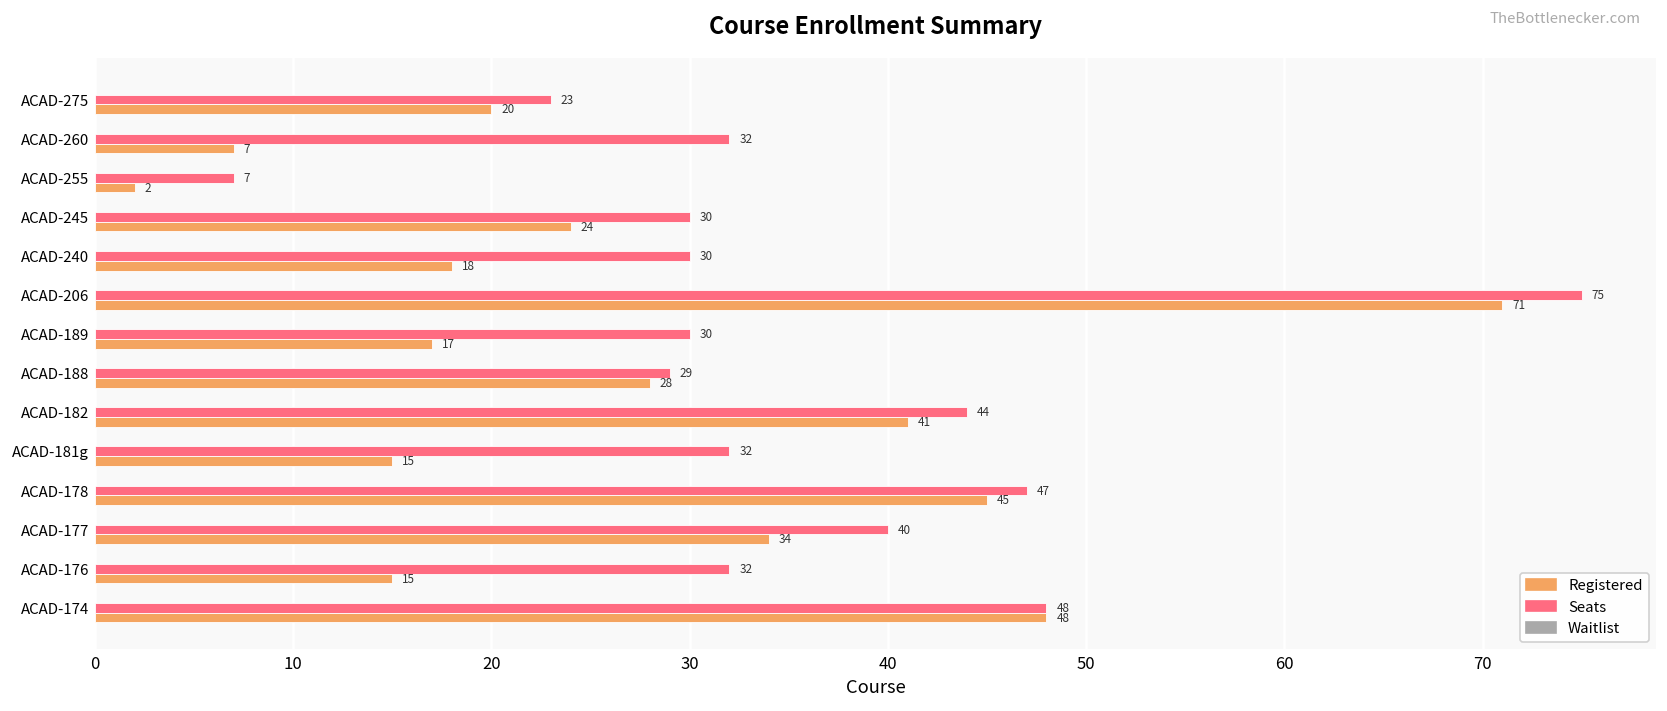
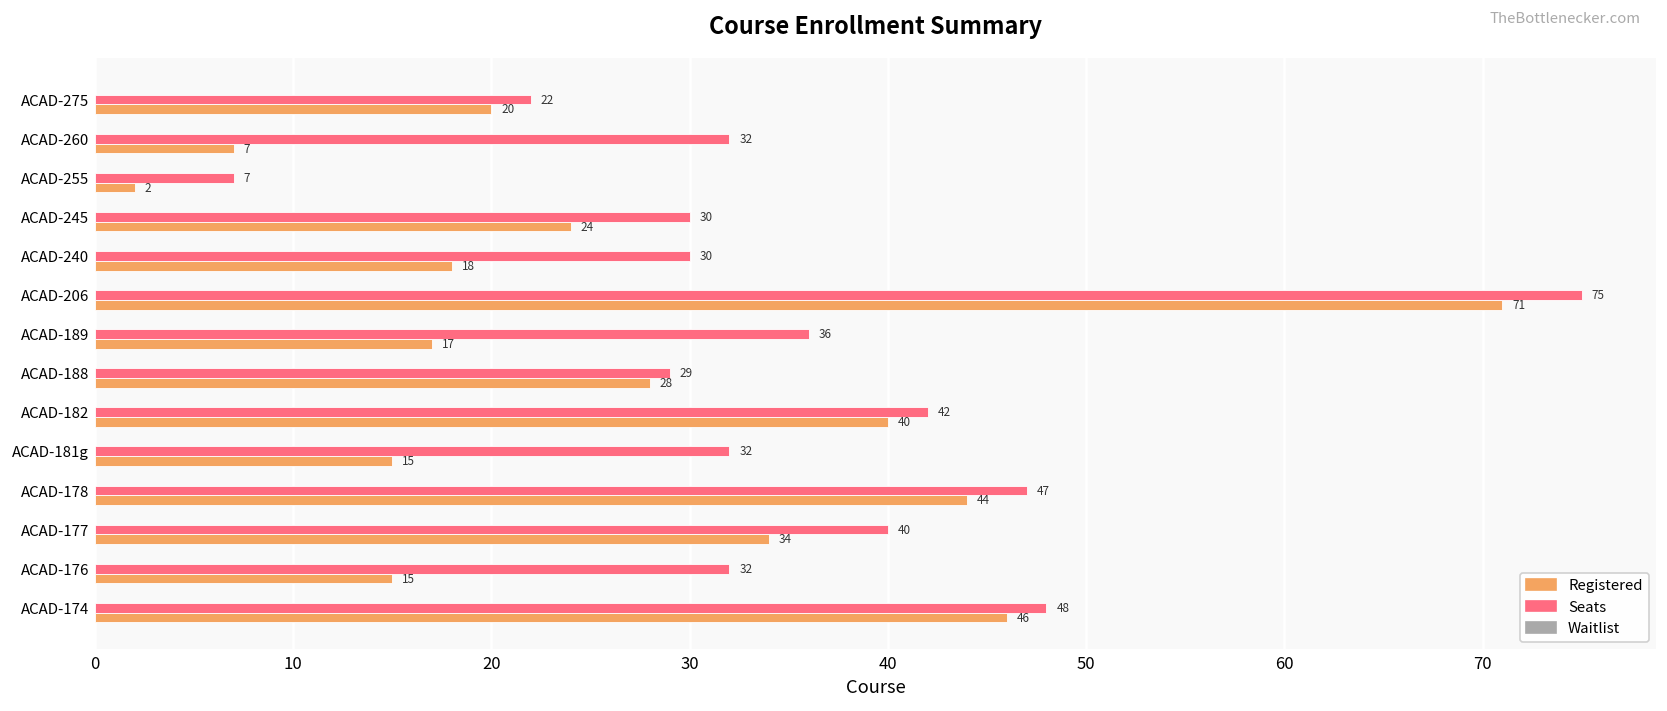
Seats, ACAD-275: 23 -> 22
Seats, ACAD-189: 30 -> 36
Seats, ACAD-182: 44 -> 42
Registered, ACAD-182: 41 -> 40
Registered, ACAD-178: 45 -> 44
Registered, ACAD-174: 48 -> 46
